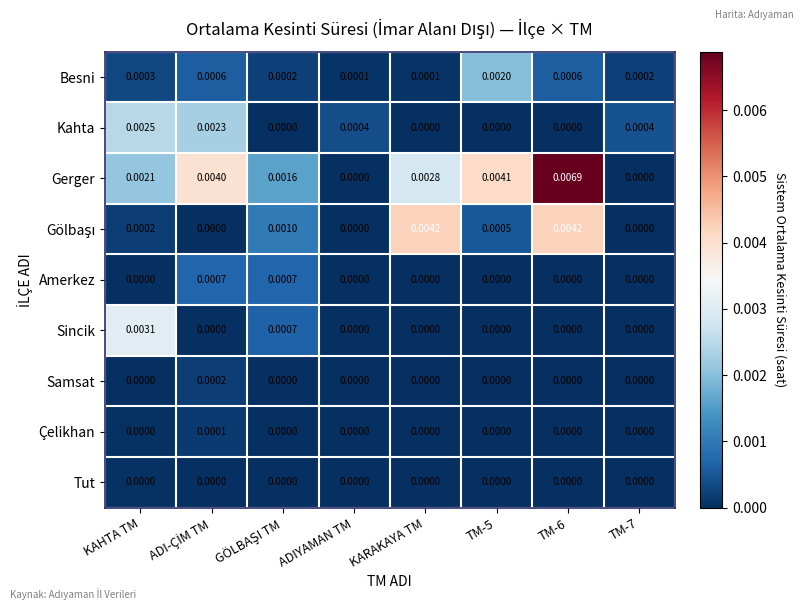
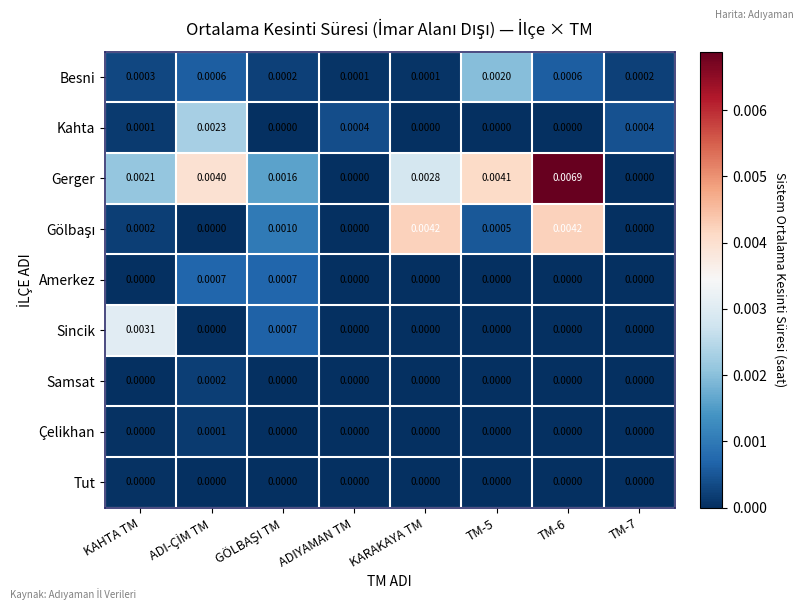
Kahta, KAHTA TM: 0.0025 -> 0.0001
